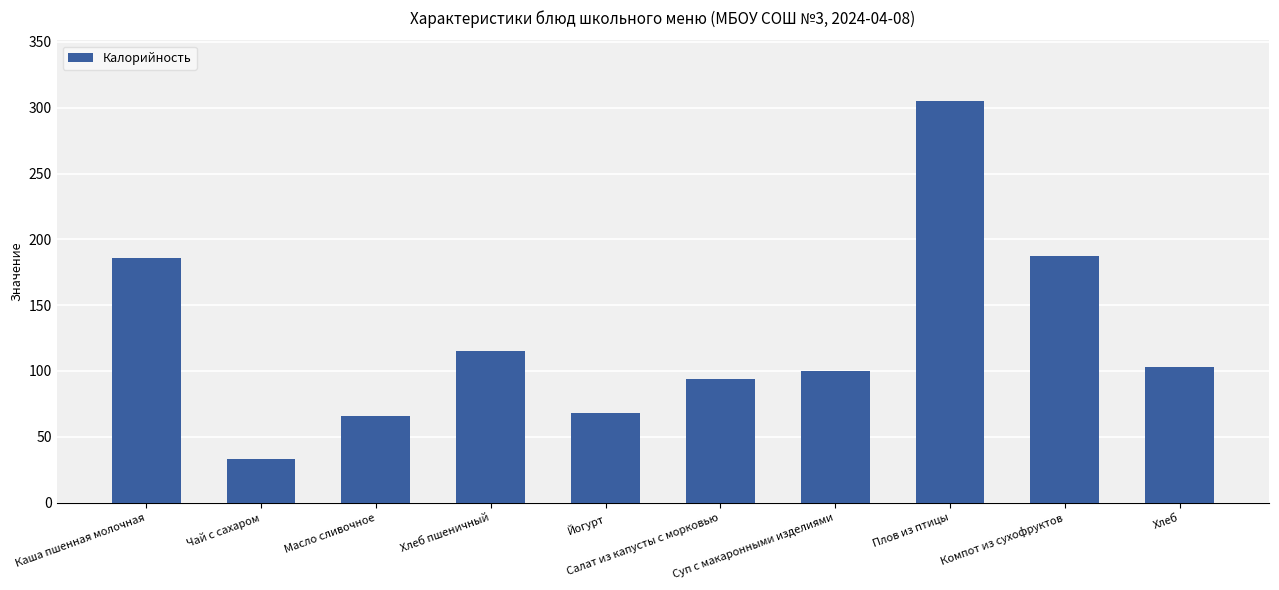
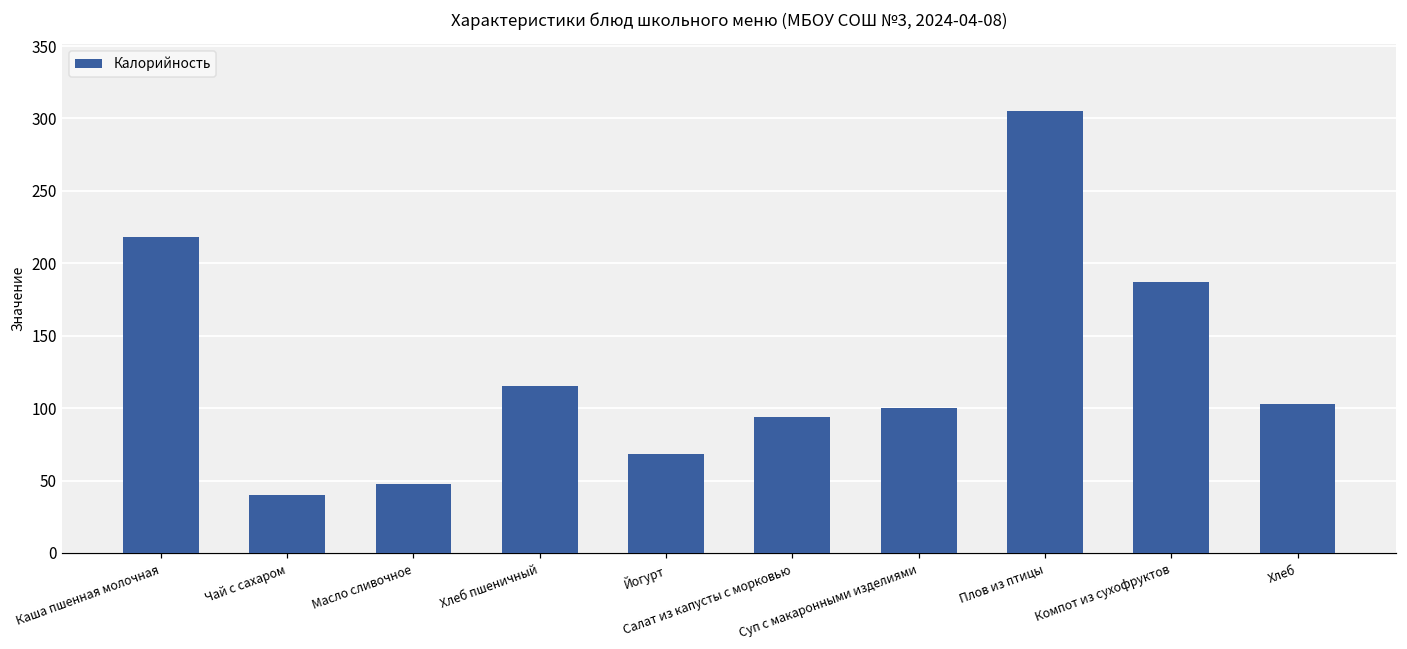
Каша пшенная молочная: 186 -> 218
Чай с сахаром: 33 -> 40
Масло сливочное: 66 -> 47
